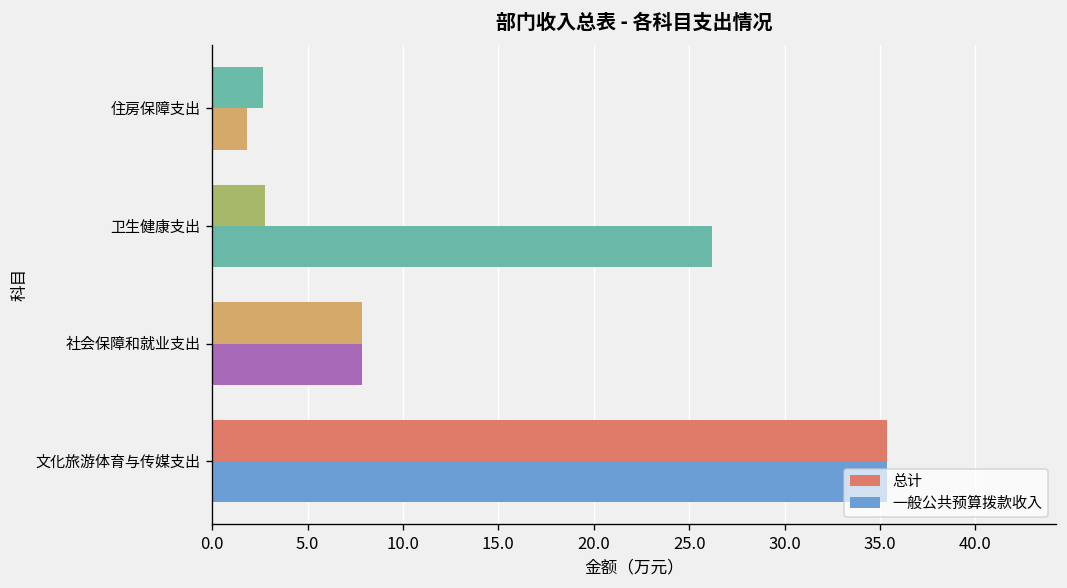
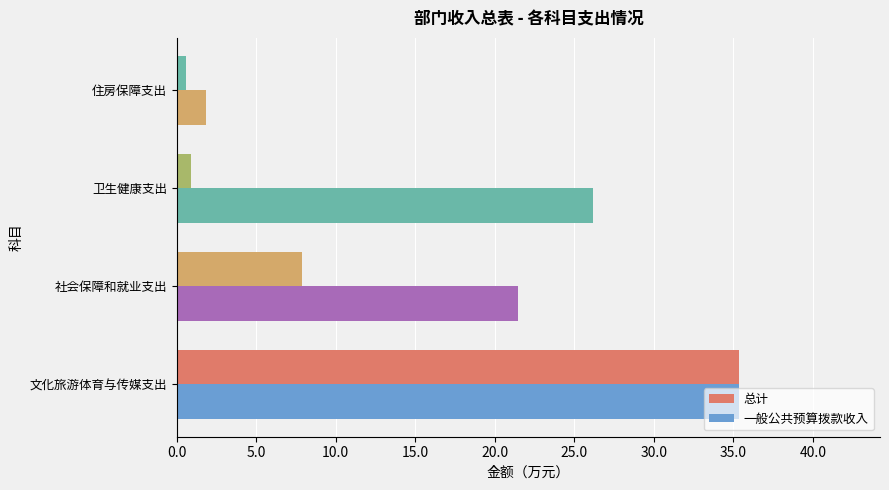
总计, 住房保障支出: 2.7 -> 0.6
总计, 卫生健康支出: 2.8 -> 0.9
一般公共预算拨款收入, 社会保障和就业支出: 7.9 -> 21.4
